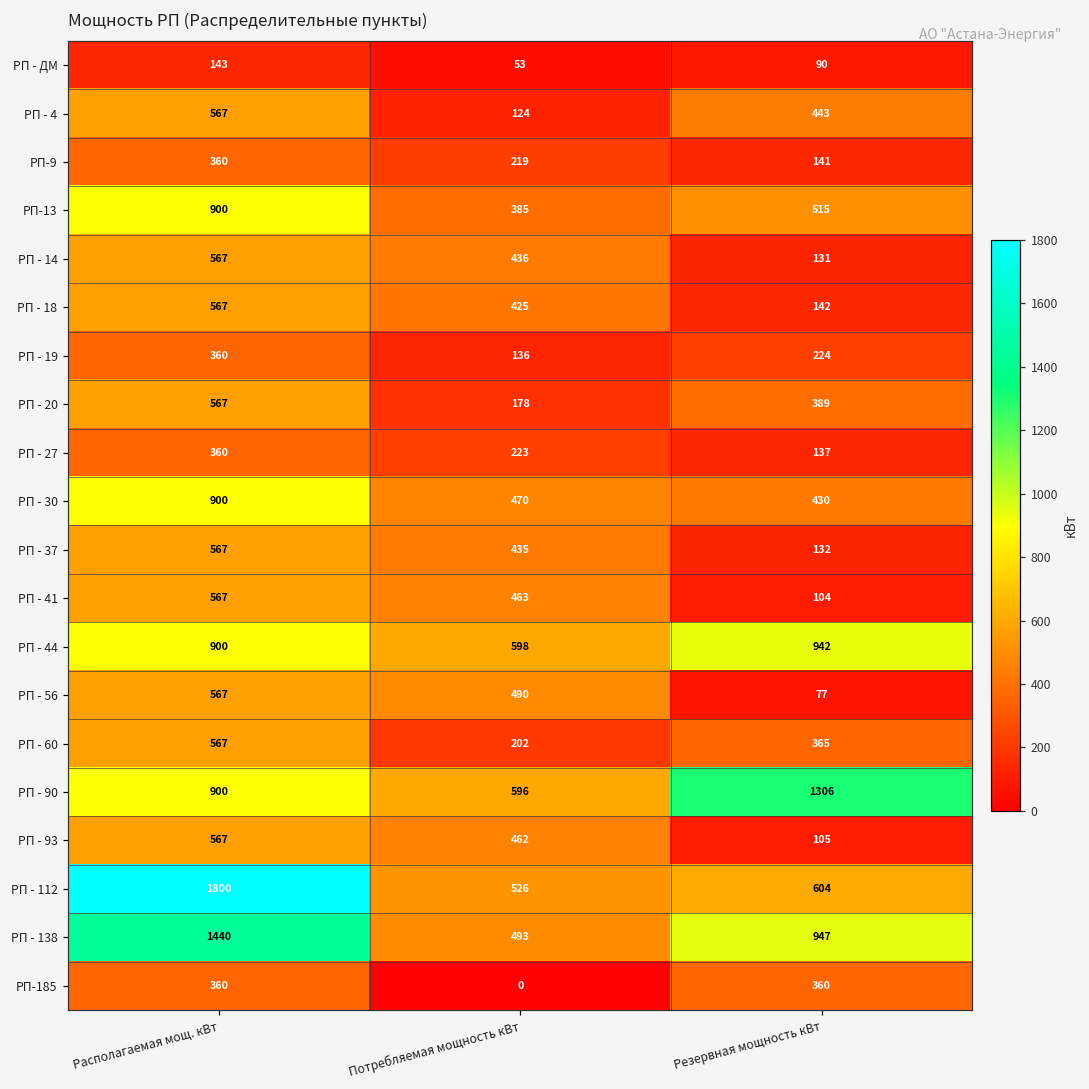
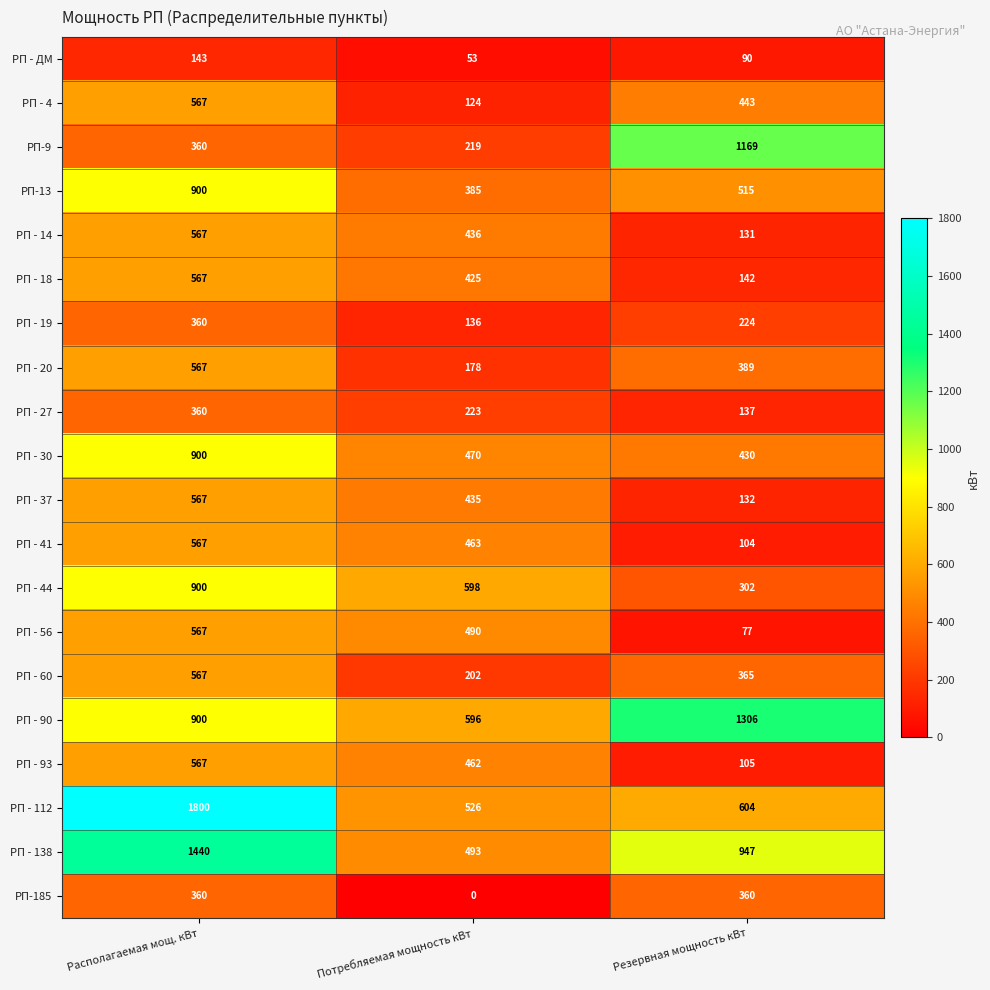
РП-9, Резервная мощность кВт: 141 -> 1169
РП - 44, Резервная мощность кВт: 942 -> 302
